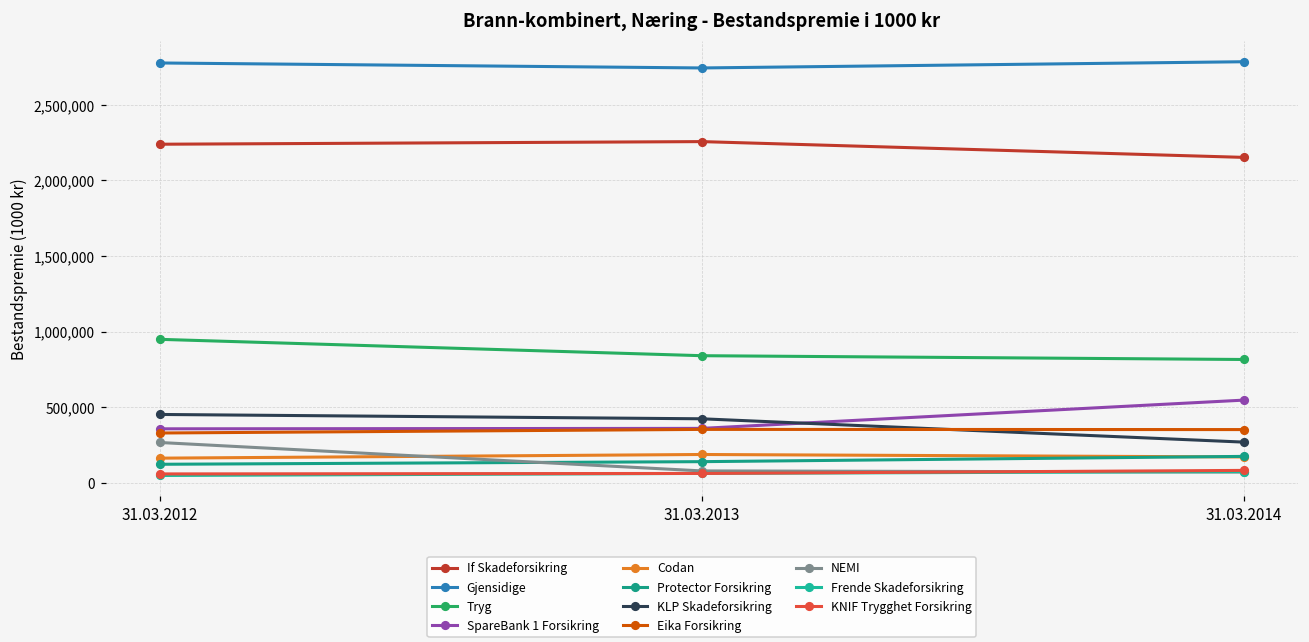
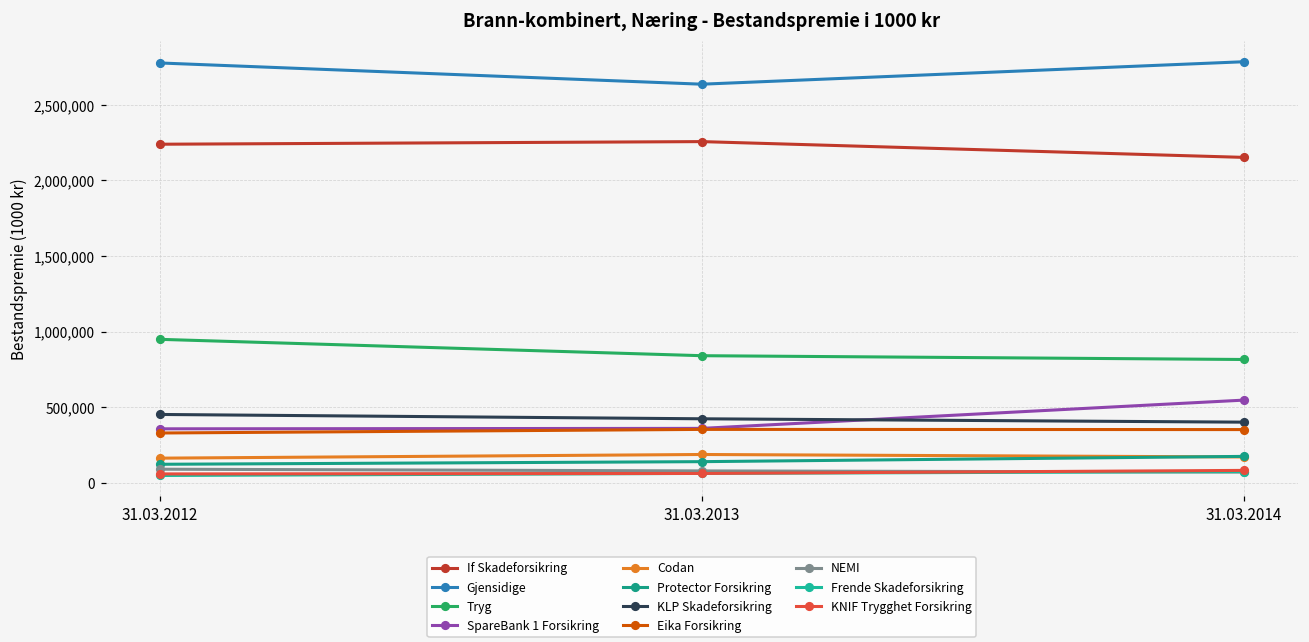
NEMI, 31.03.2012: 270,000 -> 90,000
Gjensidige, 31.03.2013: 2,740,000 -> 2,640,000
KLP Skadeforsikring, 31.03.2014: 270,000 -> 400,000
